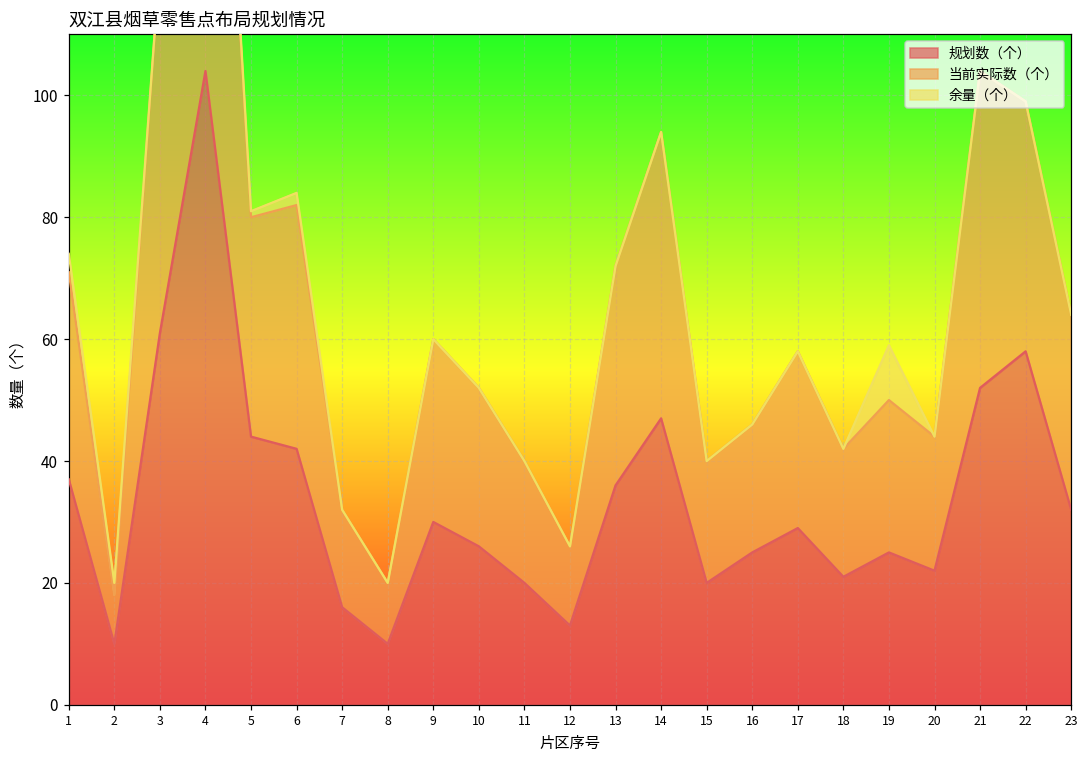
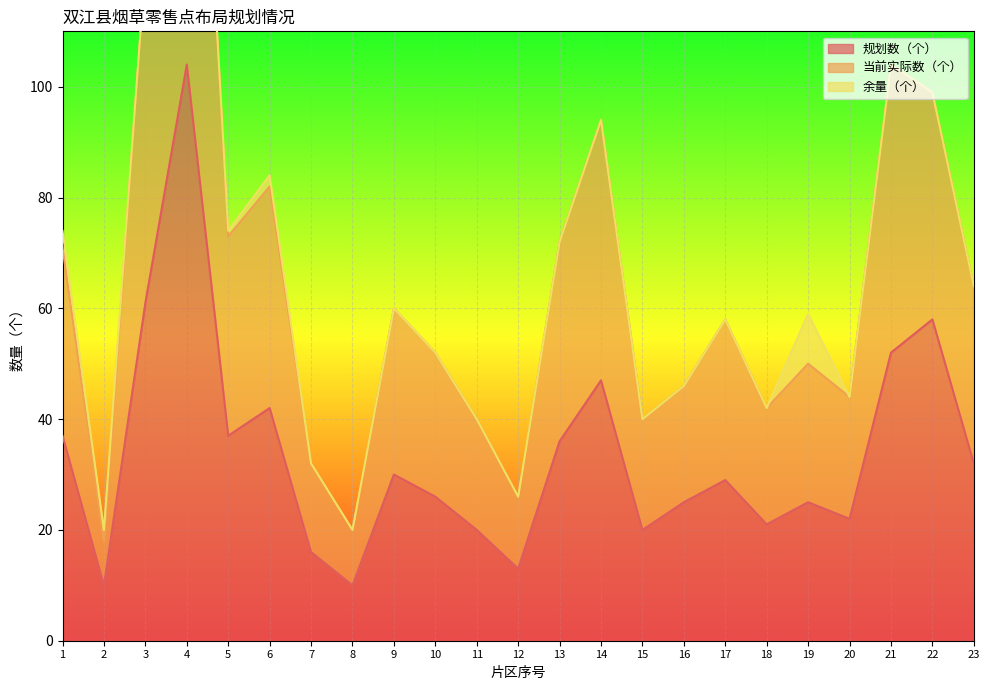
规划数（个）, 5: 44 -> 37
